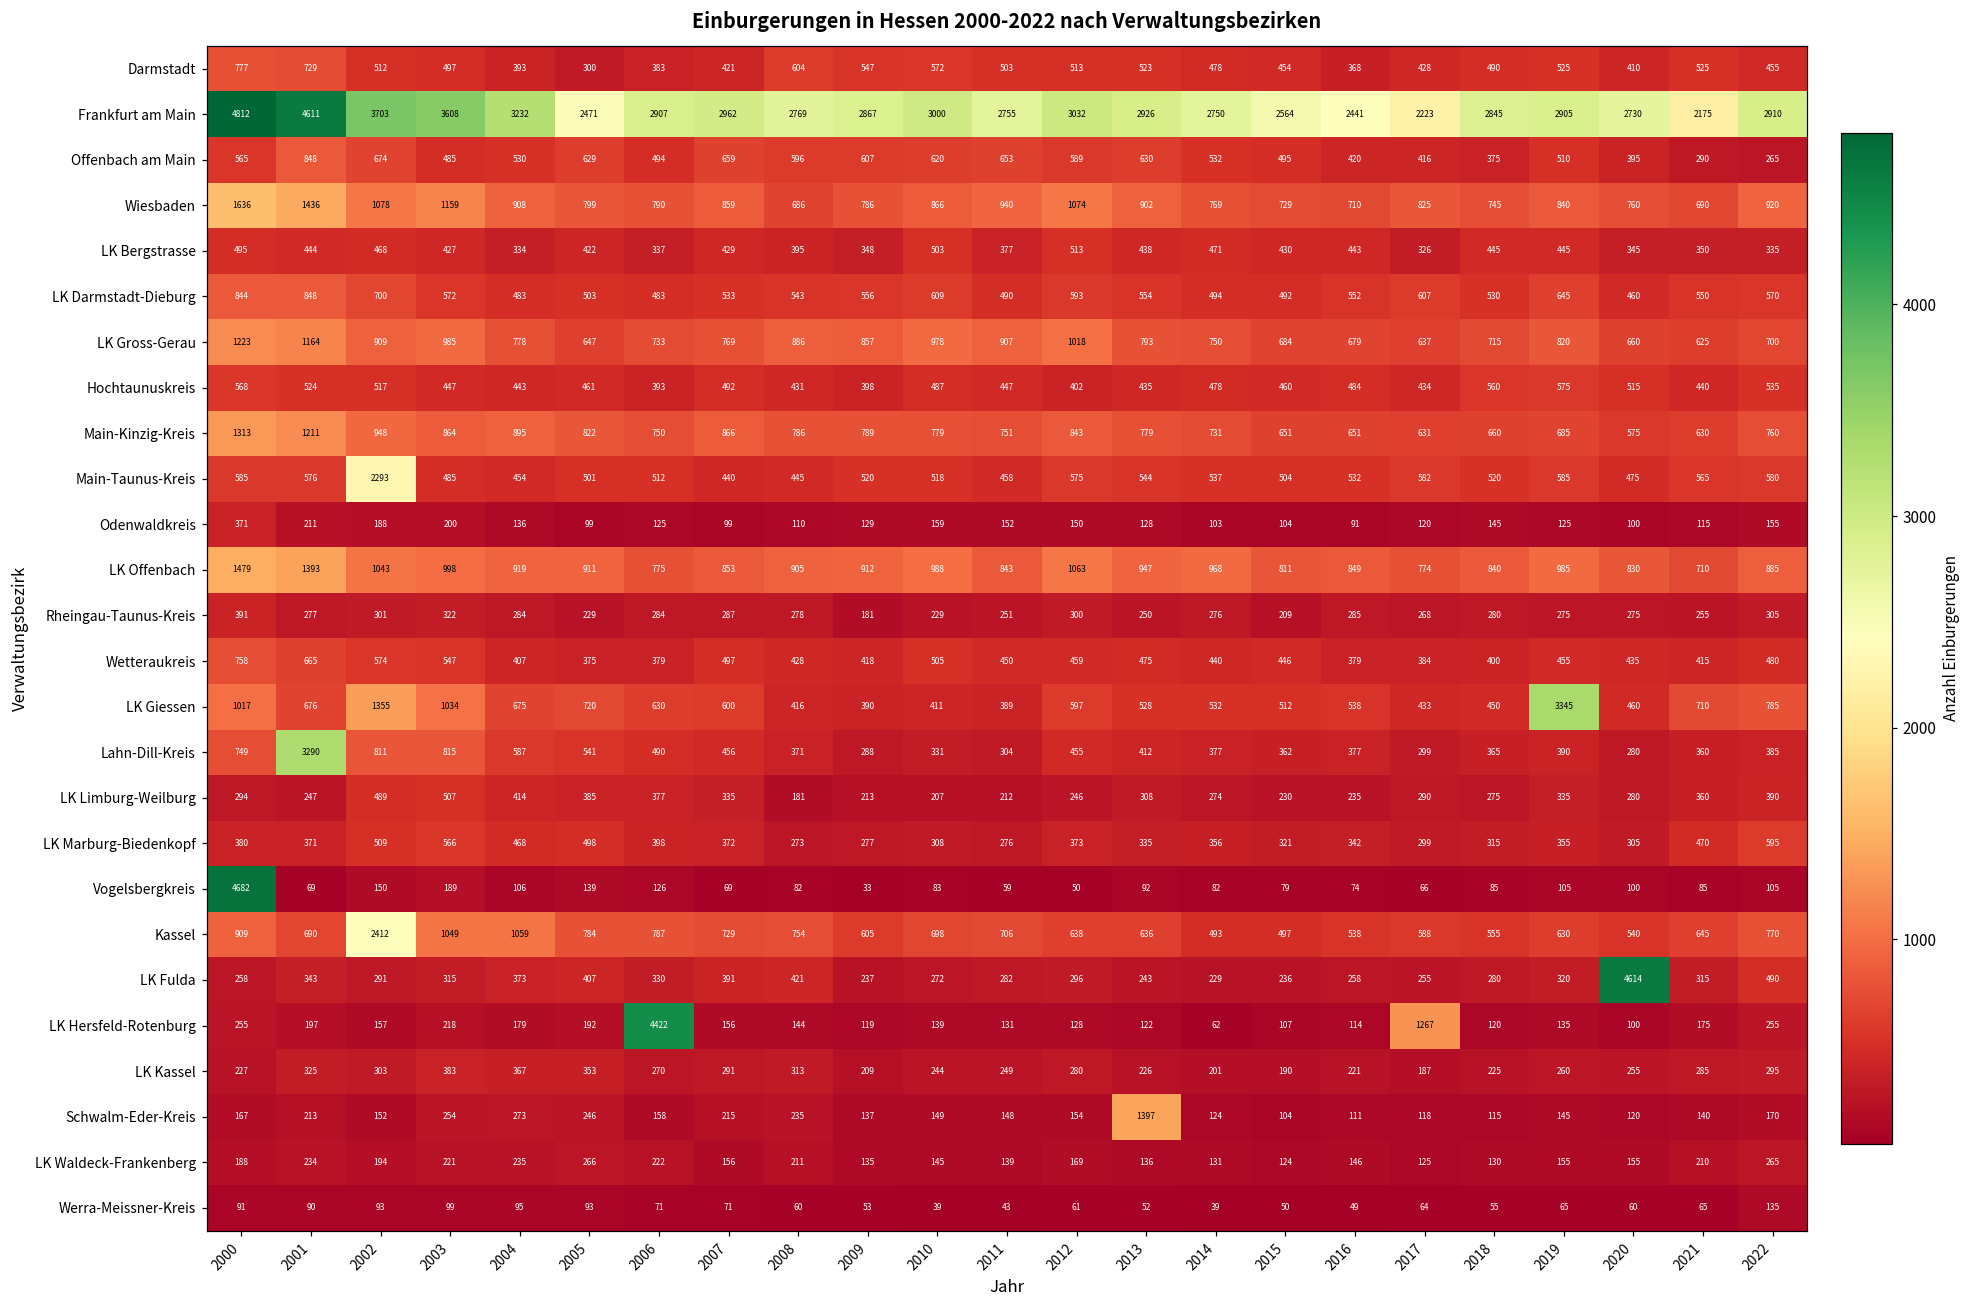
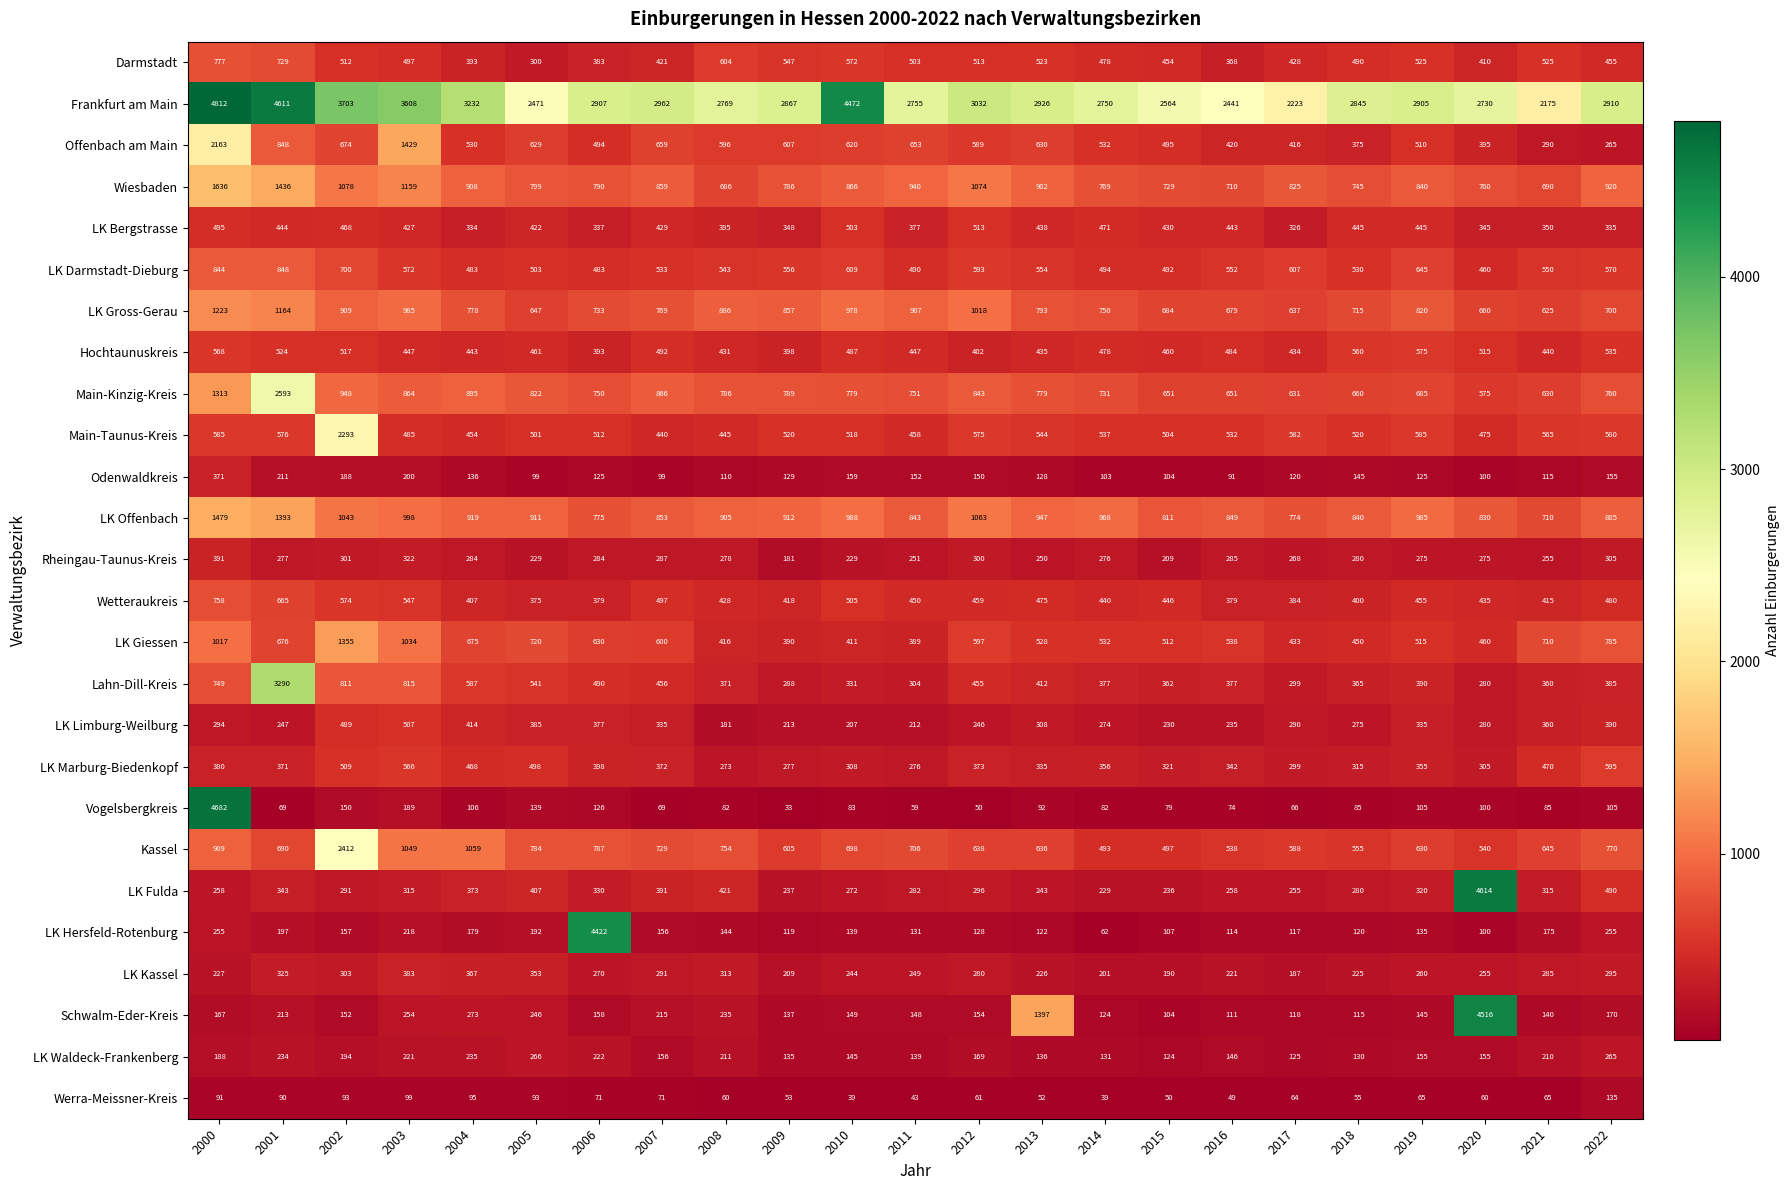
Frankfurt am Main, 2010: 3000 -> 4472
Offenbach am Main, 2000: 565 -> 2163
Offenbach am Main, 2003: 485 -> 1429
Main-Kinzig-Kreis, 2001: 1211 -> 2593
LK Giessen, 2019: 3345 -> 515
LK Hersfeld-Rotenburg, 2017: 1267 -> 117
Schwalm-Eder-Kreis, 2020: 120 -> 4516
